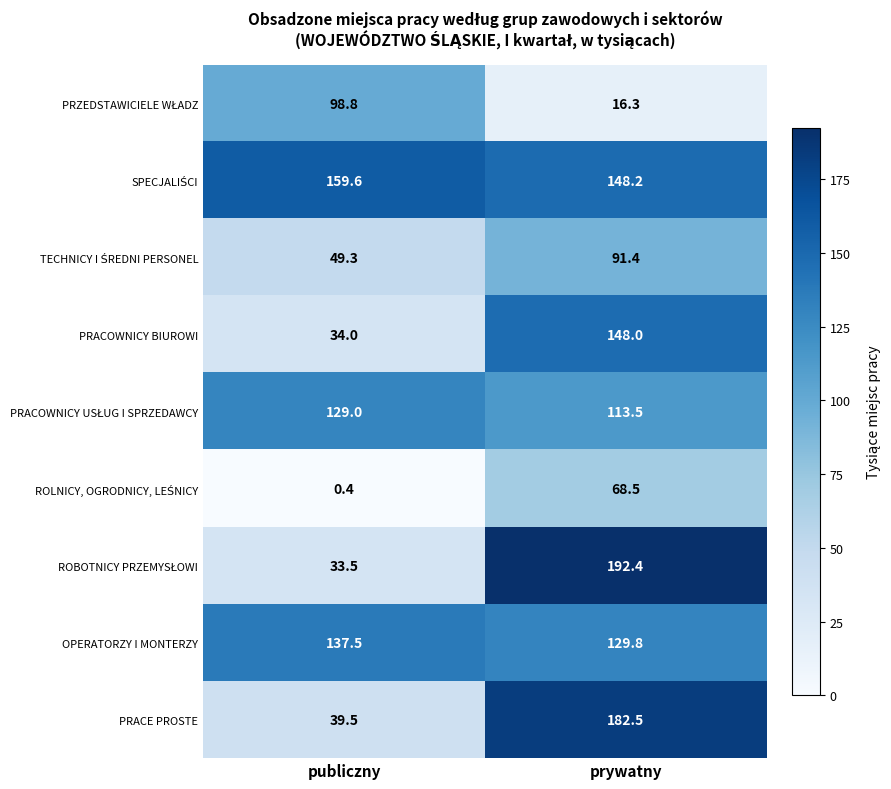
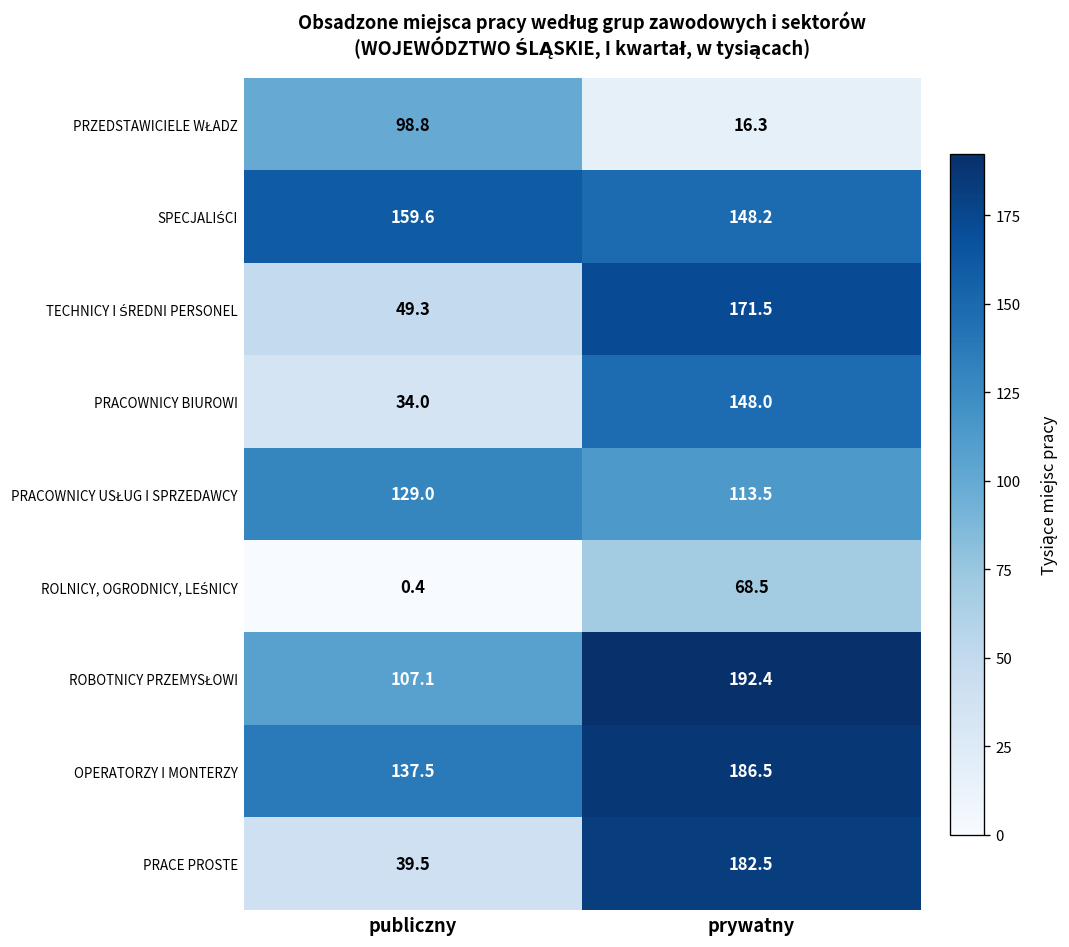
TECHNICY I ŚREDNI PERSONEL, prywatny: 91.4 -> 171.5
ROBOTNICY PRZEMYSŁOWI, publiczny: 33.5 -> 107.1
OPERATORZY I MONTERZY, prywatny: 129.8 -> 186.5
